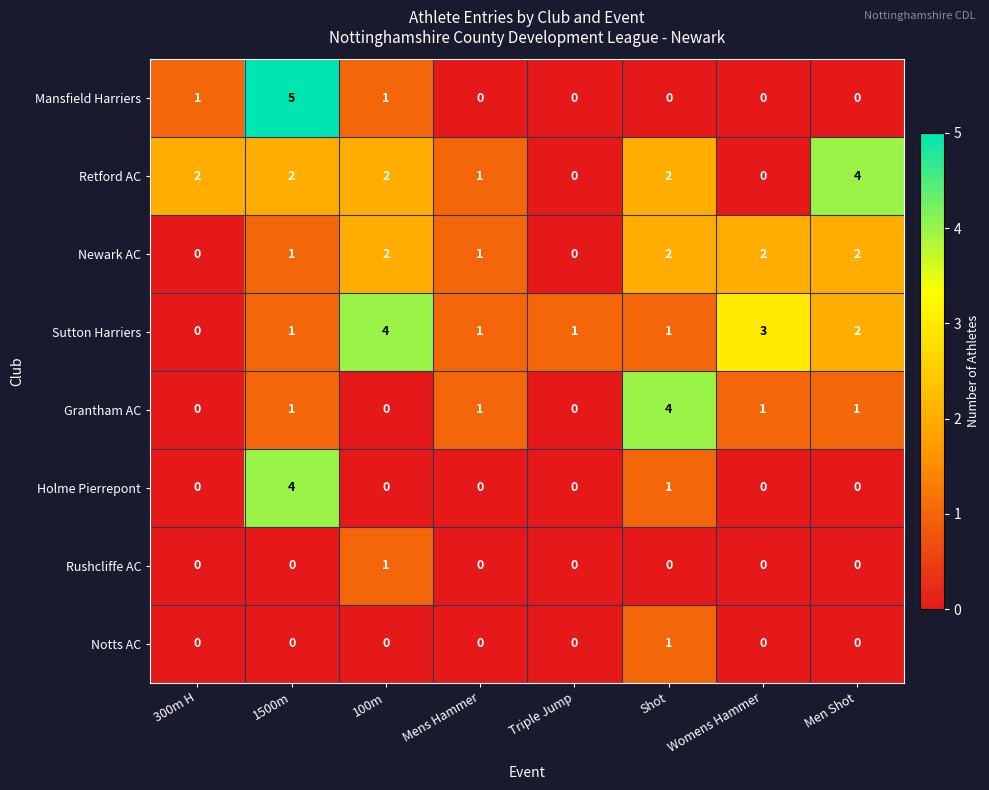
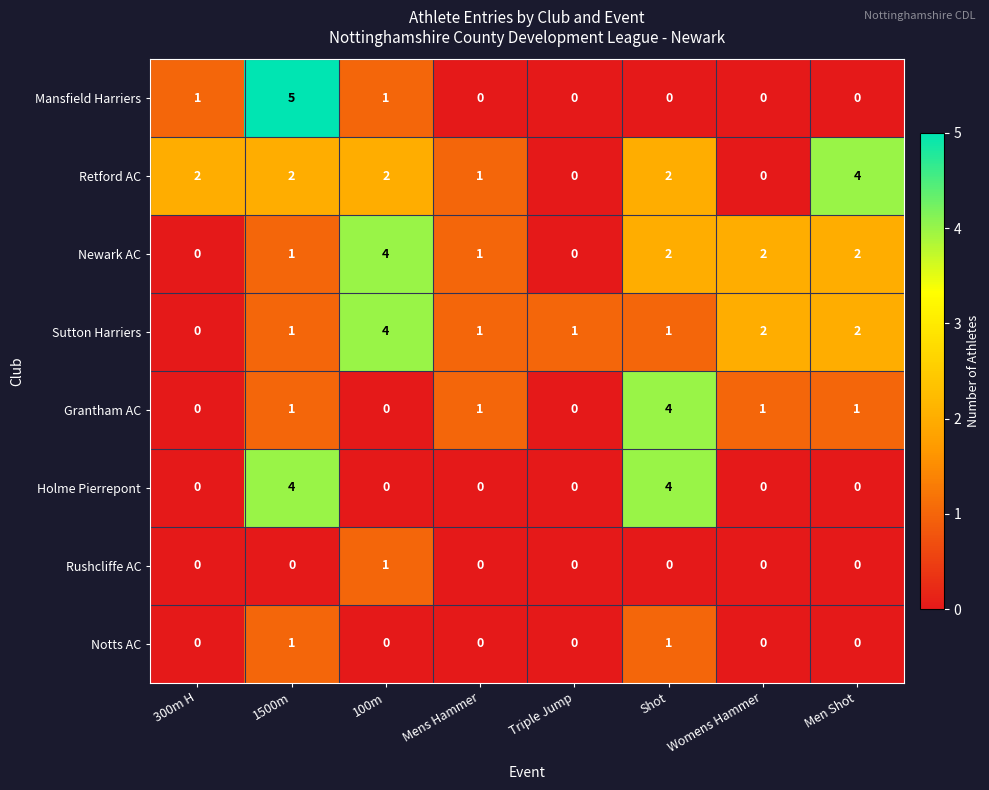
Newark AC, 100m: 2 -> 4
Sutton Harriers, Womens Hammer: 3 -> 2
Holme Pierrepont, Shot: 1 -> 4
Notts AC, 1500m: 0 -> 1
